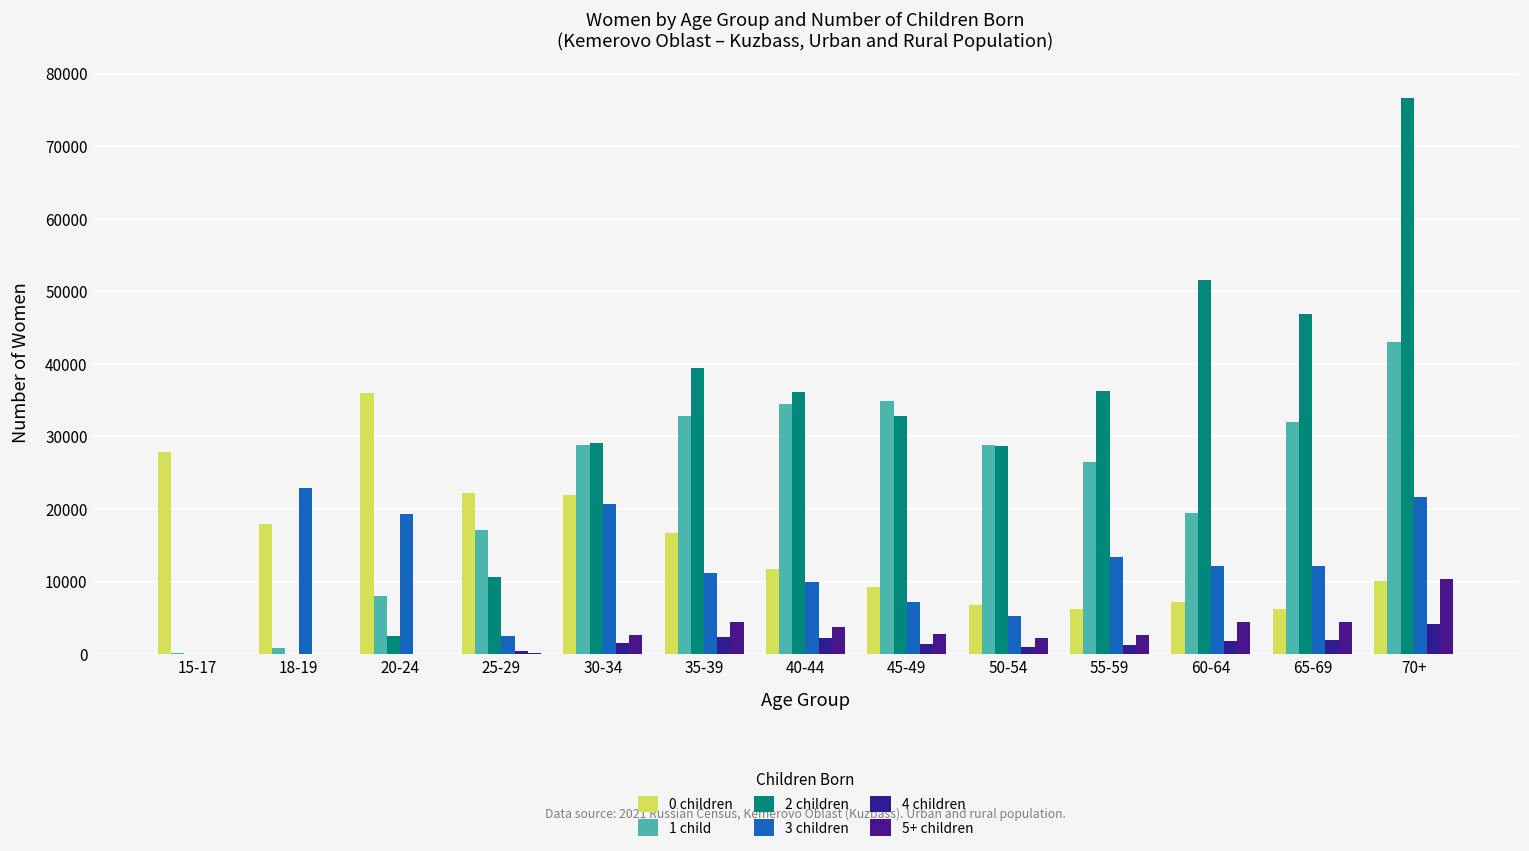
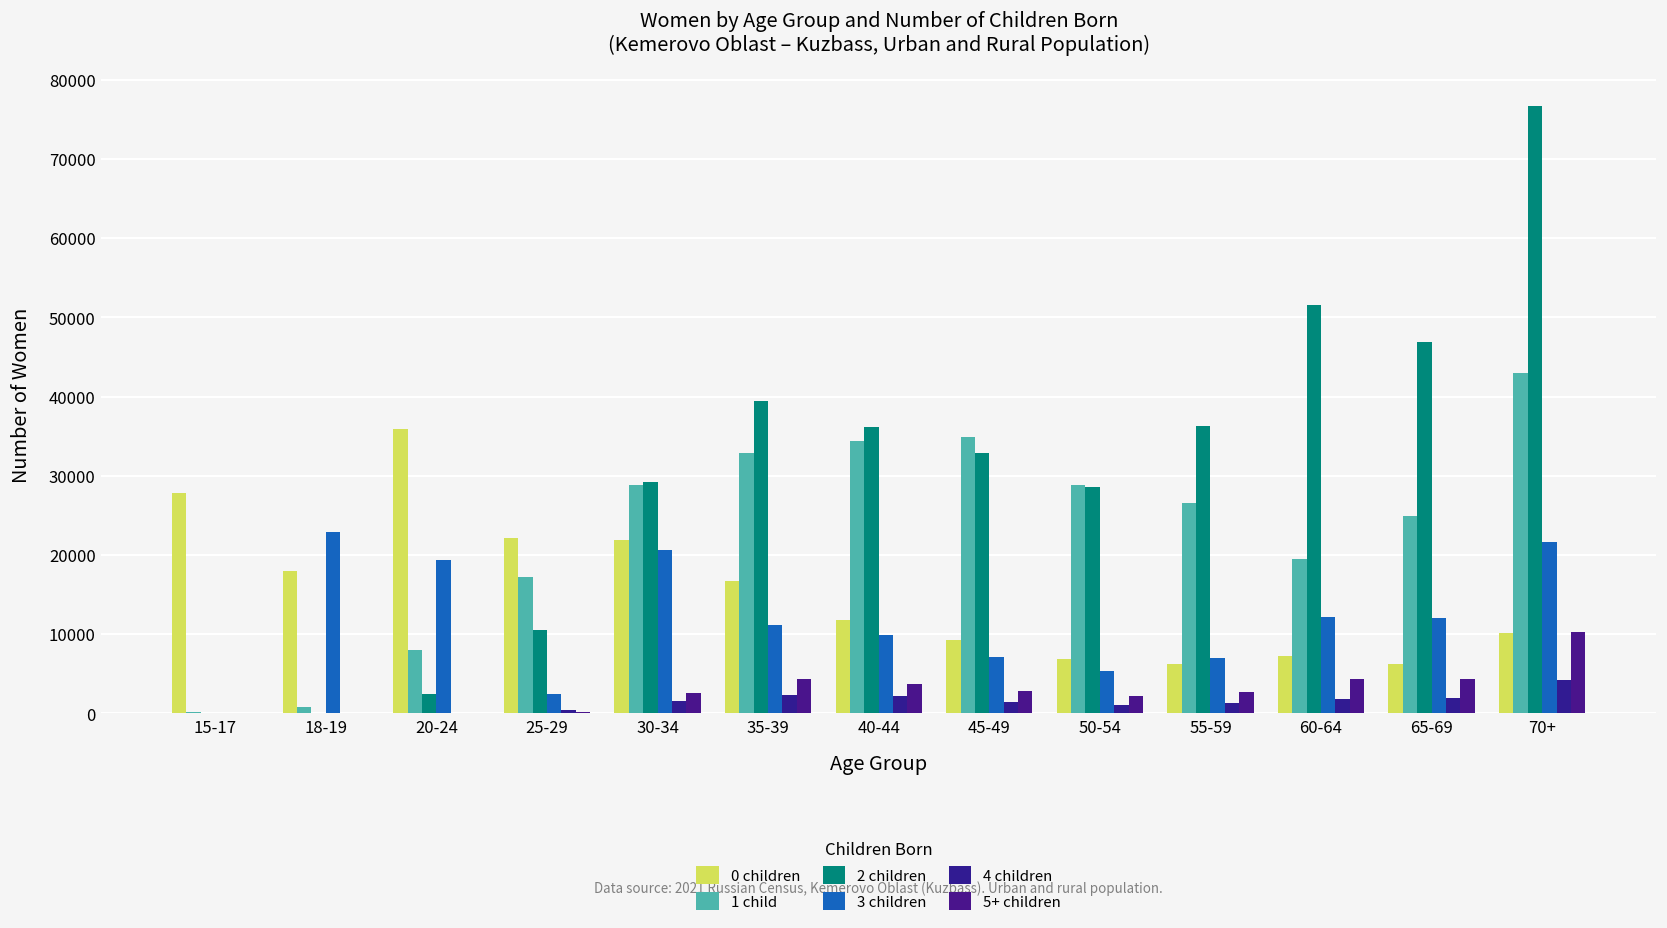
3 children, 55-59: 13000 -> 7000
1 child, 65-69: 32000 -> 25000
